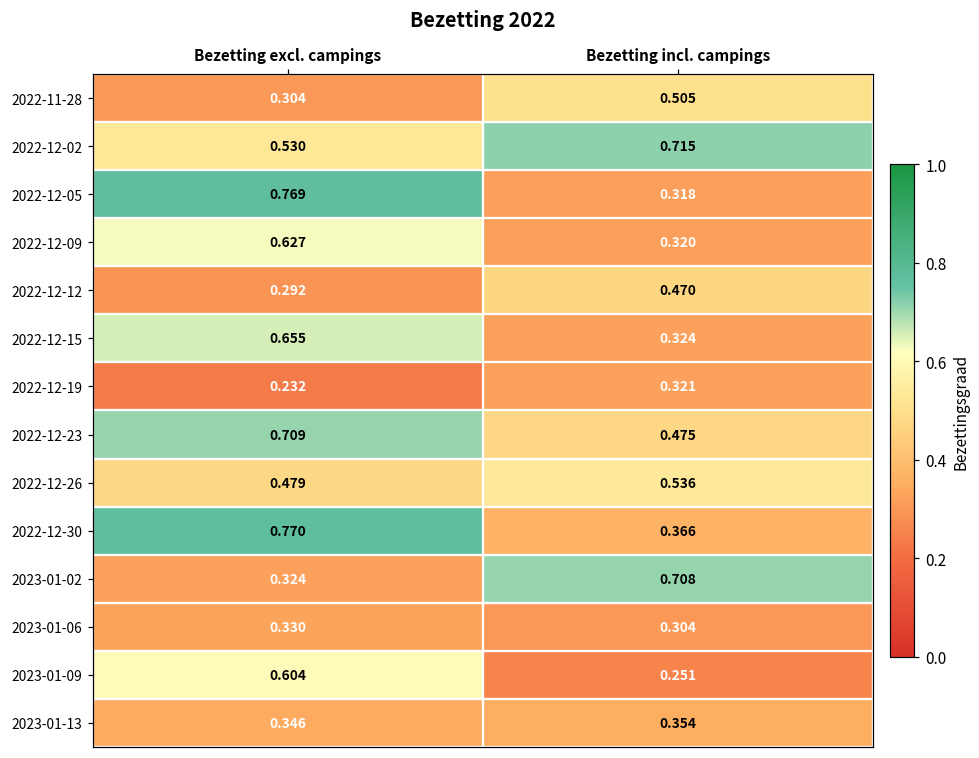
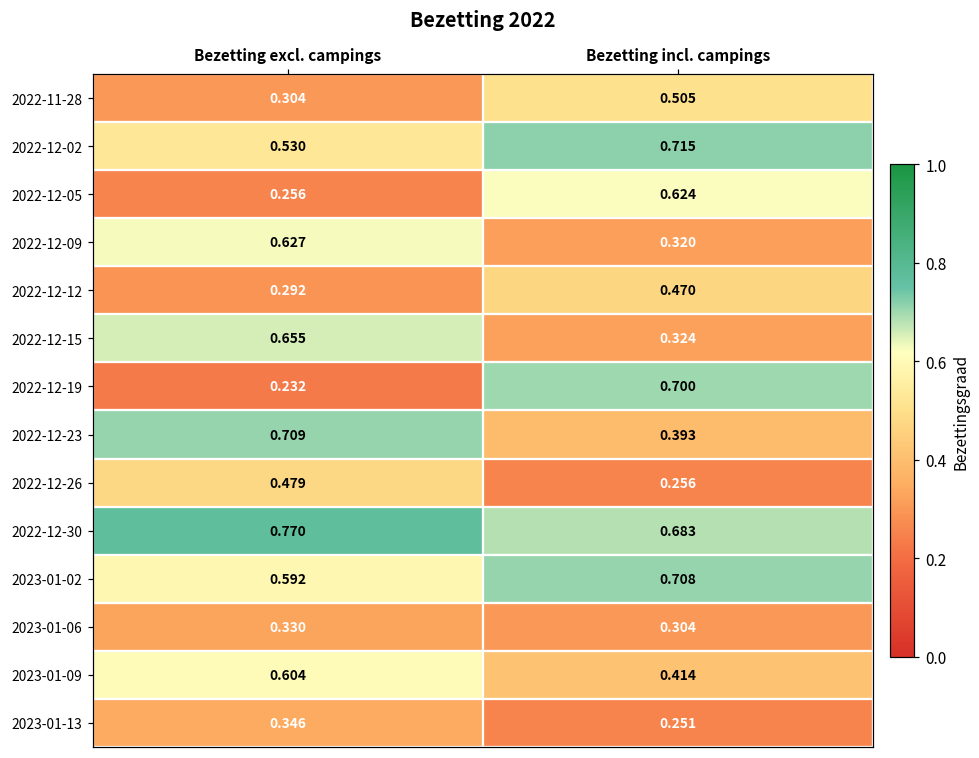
2022-12-05, Bezetting excl. campings: 0.769 -> 0.256
2022-12-05, Bezetting incl. campings: 0.318 -> 0.624
2022-12-19, Bezetting incl. campings: 0.321 -> 0.700
2022-12-23, Bezetting incl. campings: 0.475 -> 0.393
2022-12-26, Bezetting incl. campings: 0.536 -> 0.256
2022-12-30, Bezetting incl. campings: 0.366 -> 0.683
2023-01-02, Bezetting excl. campings: 0.324 -> 0.592
2023-01-09, Bezetting incl. campings: 0.251 -> 0.414
2023-01-13, Bezetting incl. campings: 0.354 -> 0.251
